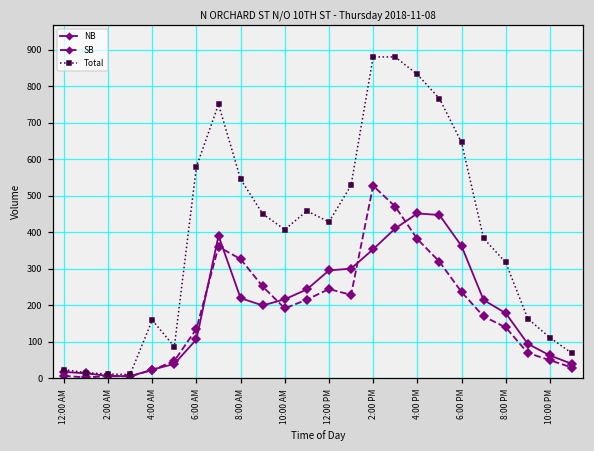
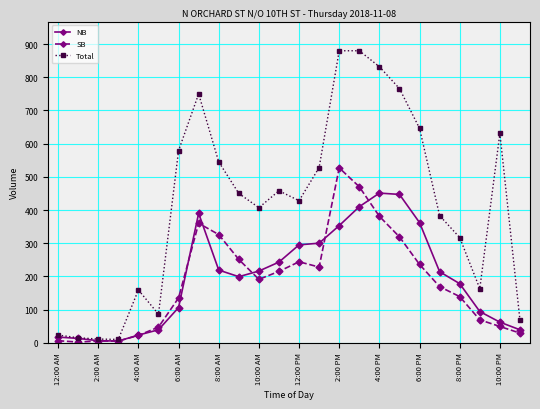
Total, 10:00 PM: 110 -> 630
